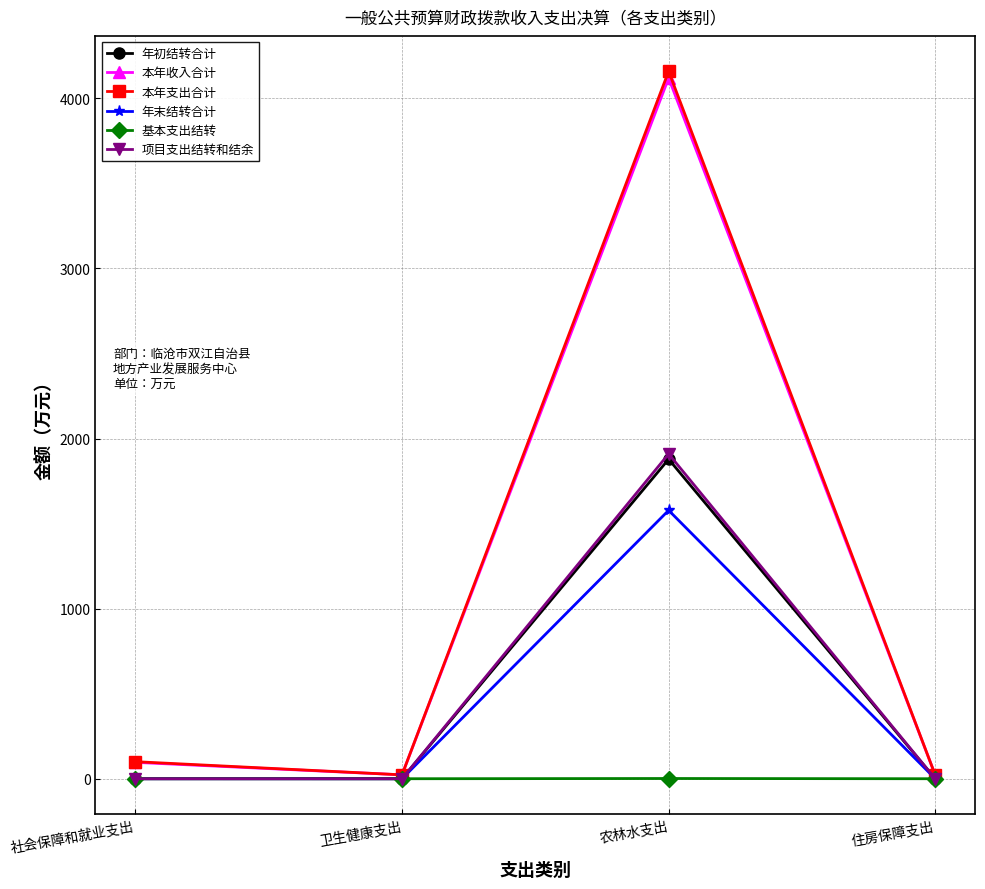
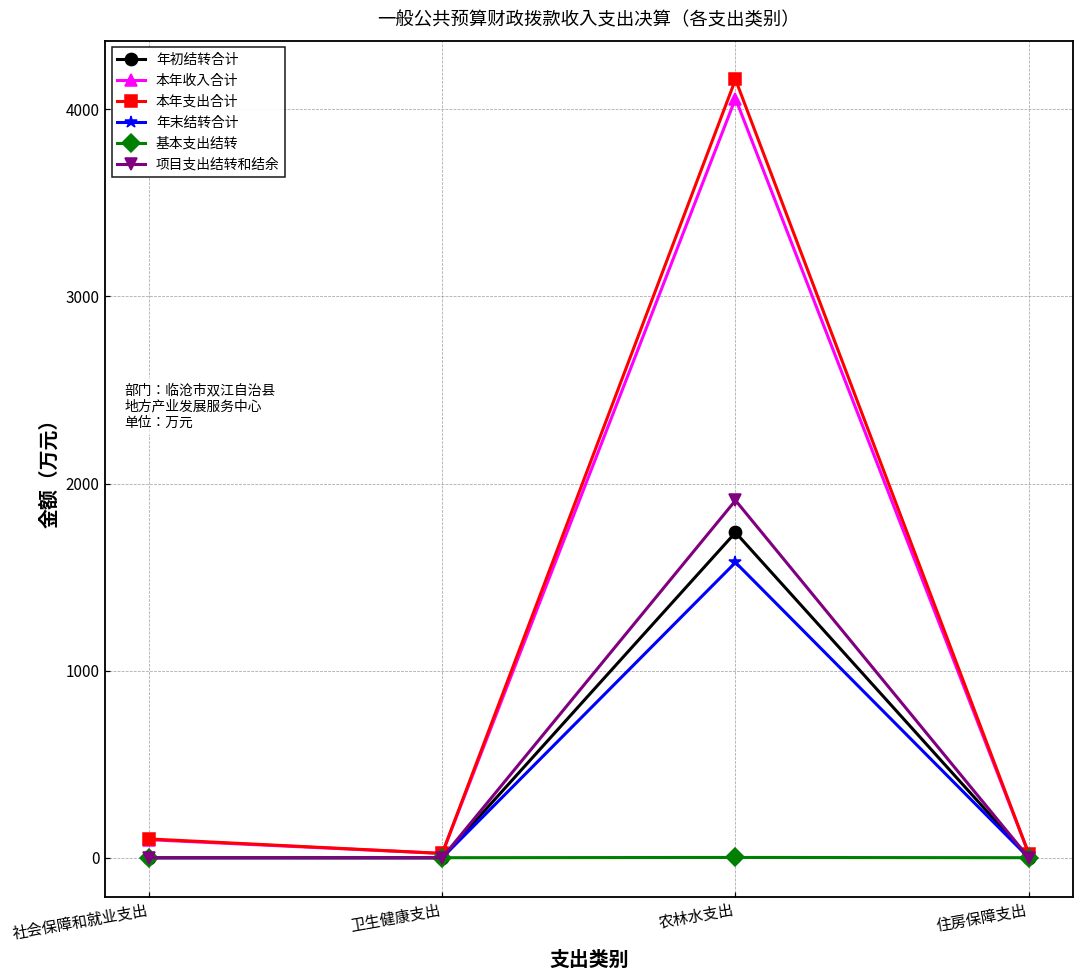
年初结转合计, 农林水支出: 1880 -> 1740
本年收入合计, 农林水支出: 4120 -> 4060
